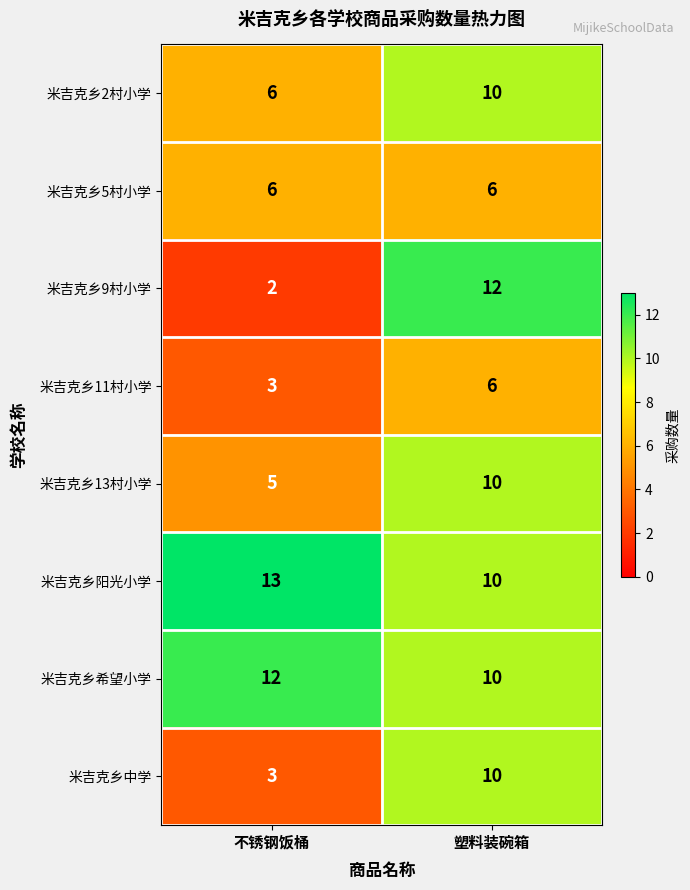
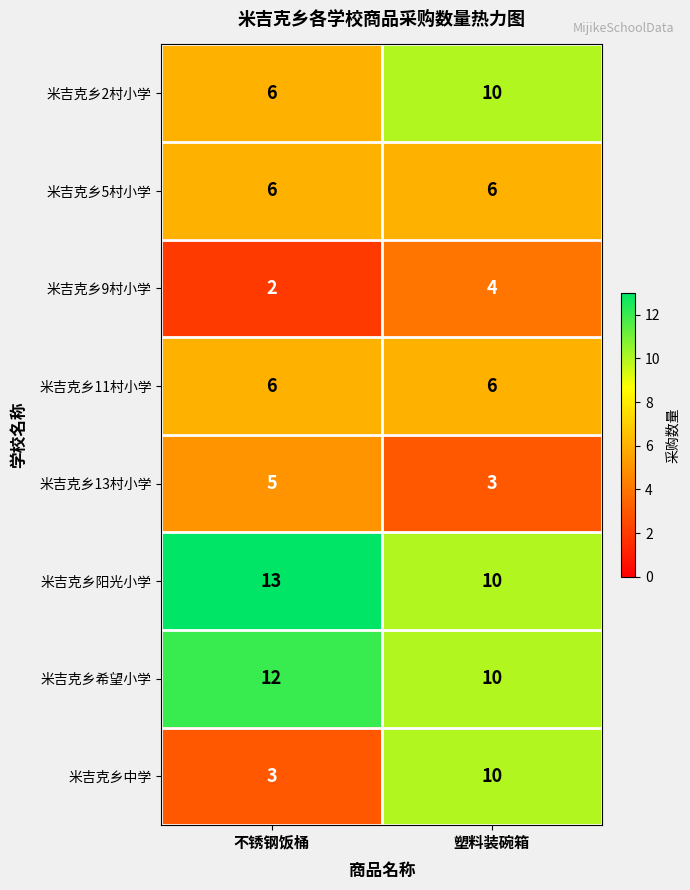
米吉克乡9村小学, 塑料装碗箱: 12 -> 4
米吉克乡11村小学, 不锈钢饭桶: 3 -> 6
米吉克乡13村小学, 塑料装碗箱: 10 -> 3
